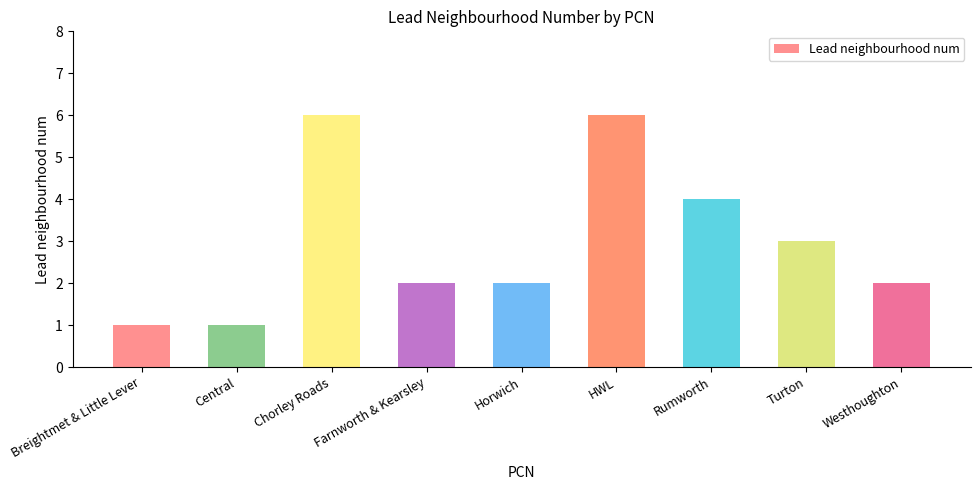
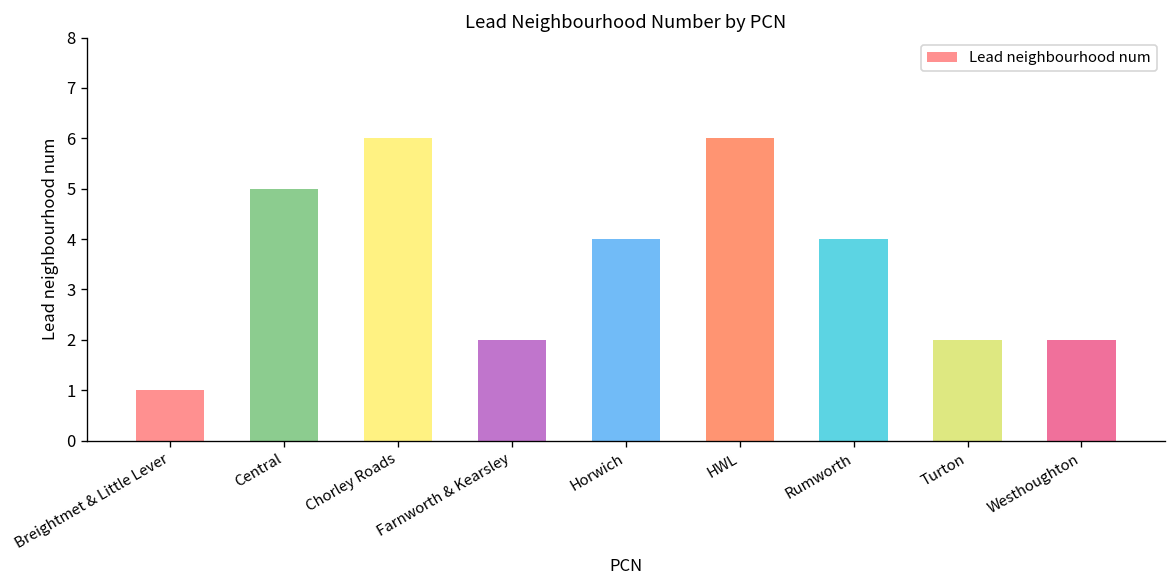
Central: 1 -> 5
Horwich: 2 -> 4
Turton: 3 -> 2
